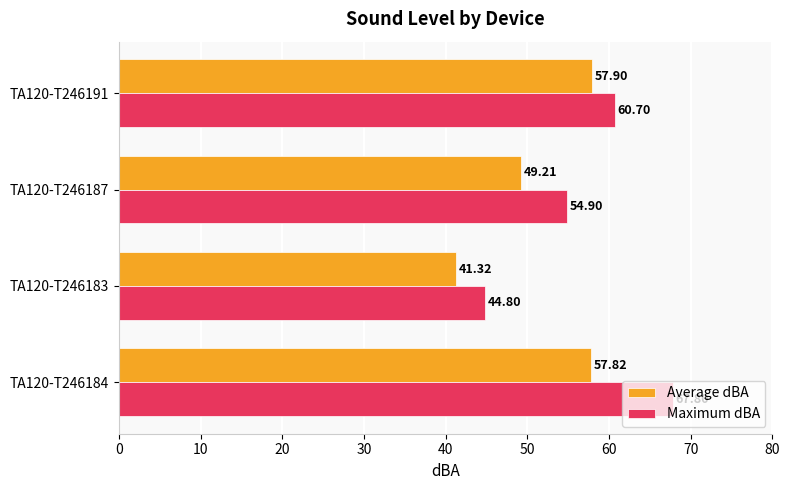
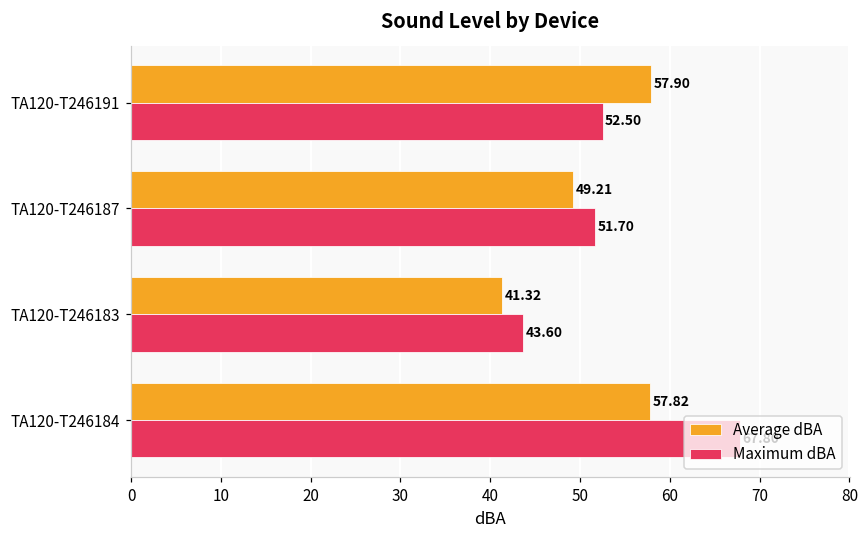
Maximum dBA, TA120-T246191: 60.70 -> 52.50
Maximum dBA, TA120-T246187: 54.90 -> 51.70
Maximum dBA, TA120-T246183: 44.80 -> 43.60
